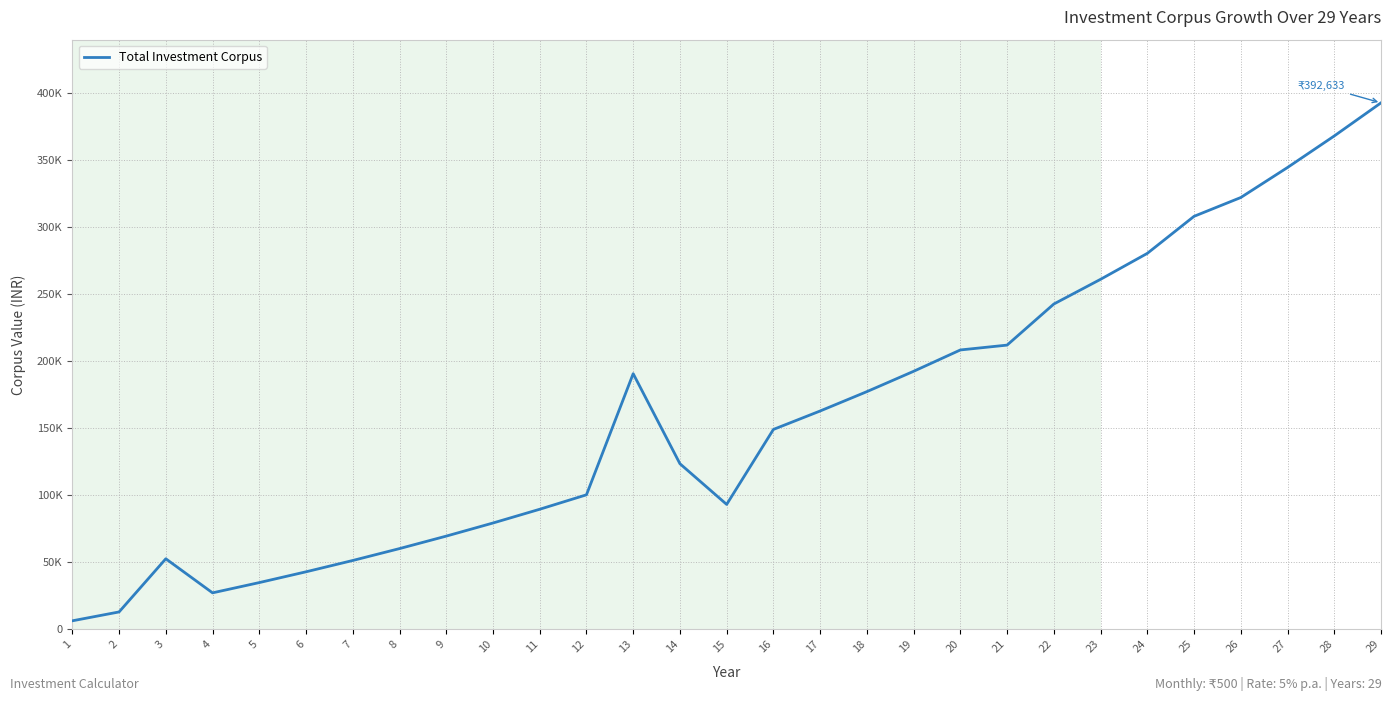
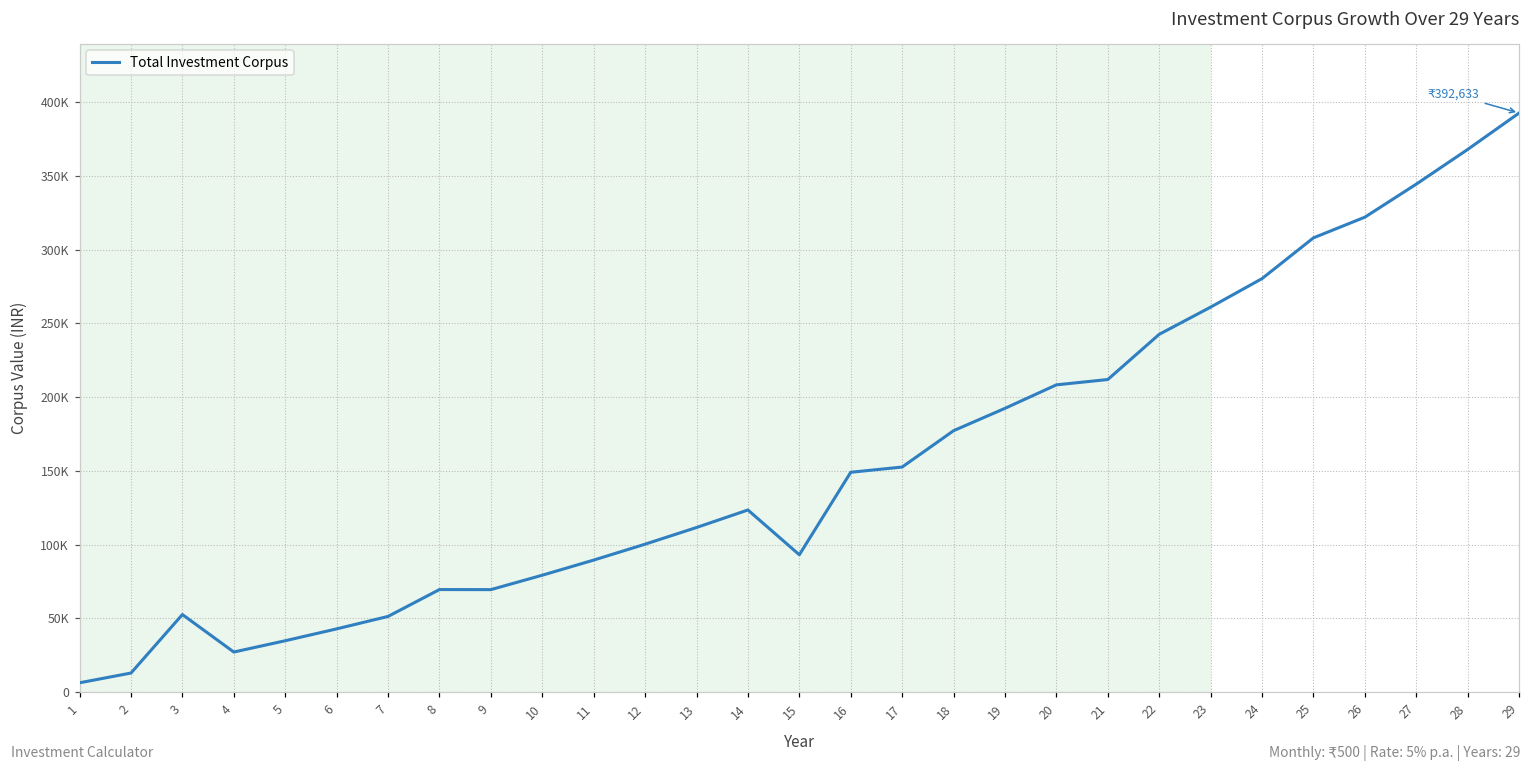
8: 60000 -> 70000
13: 191000 -> 112000
17: 163000 -> 153000
